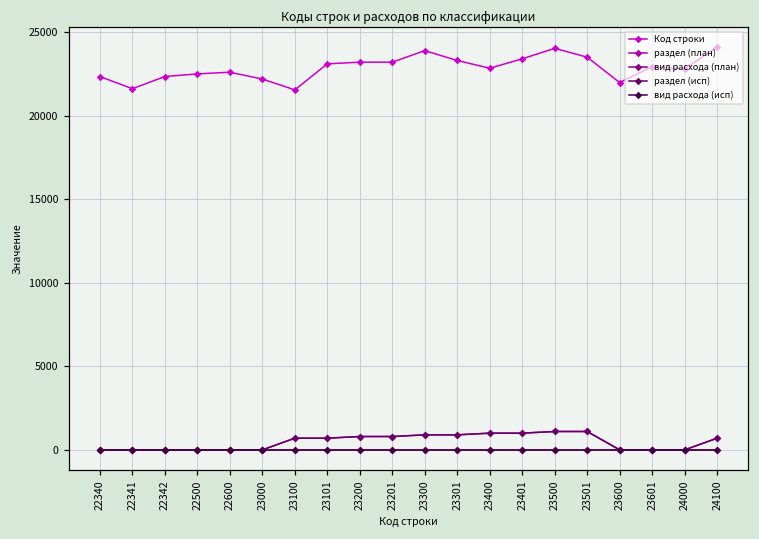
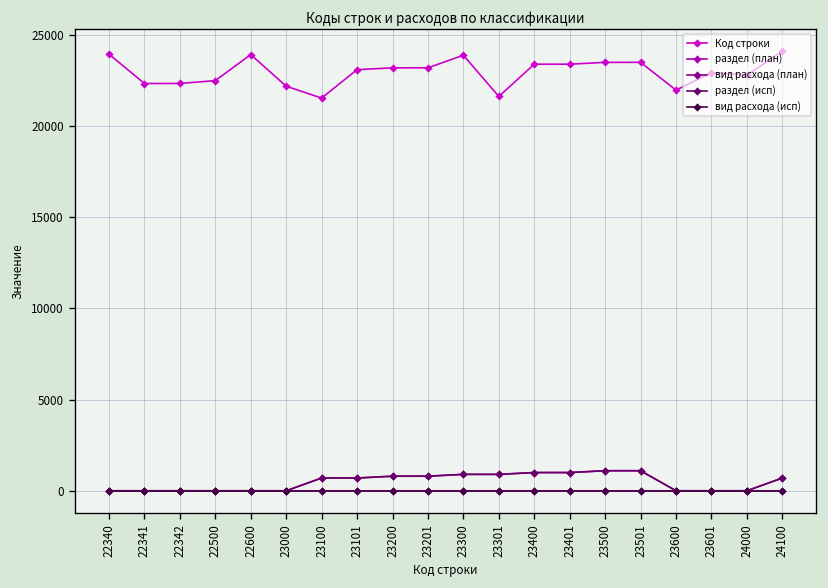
Код строки, 22340: 22300 -> 24000
Код строки, 22341: 21600 -> 22300
Код строки, 22600: 22600 -> 23900
Код строки, 23301: 23300 -> 21600
Код строки, 23400: 22800 -> 23400
Код строки, 23500: 24000 -> 23500
